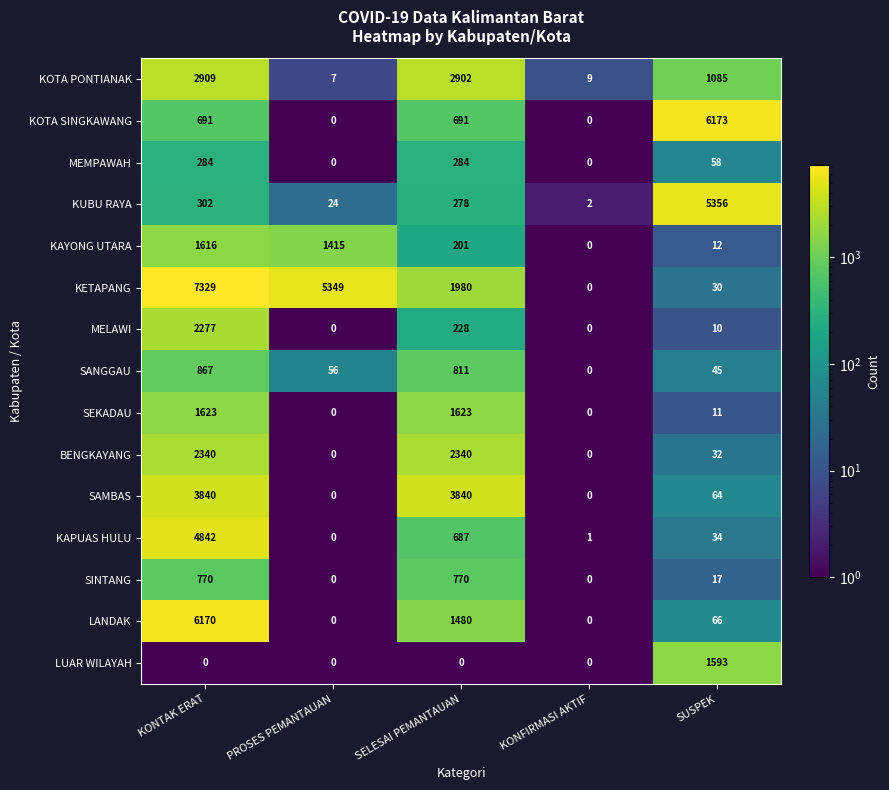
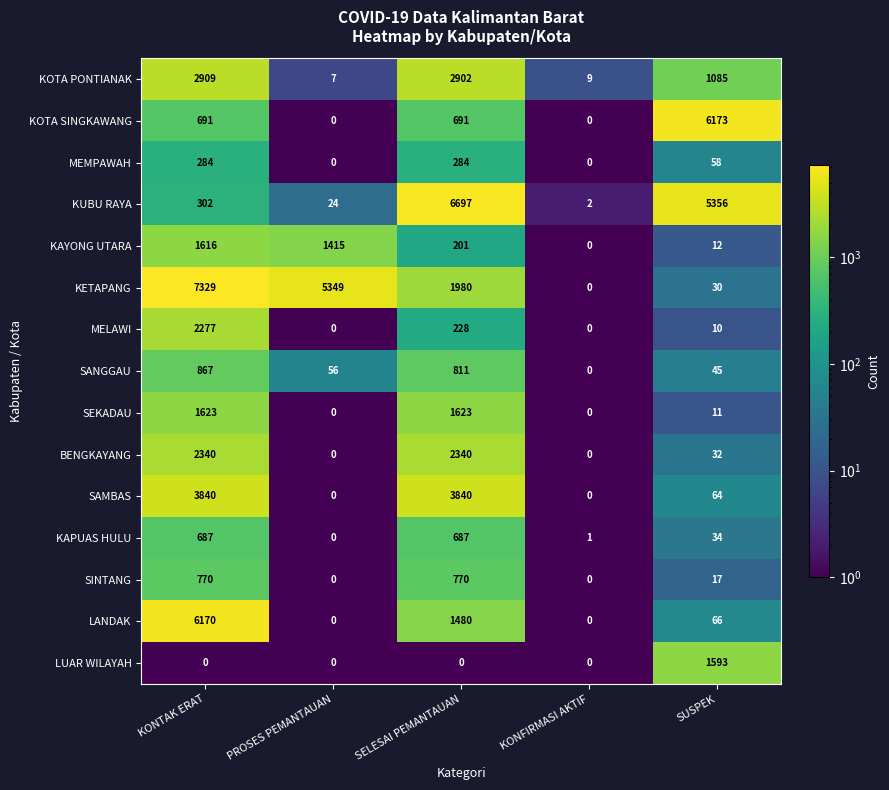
KUBU RAYA, SELESAI PEMANTAUAN: 278 -> 6697
KAPUAS HULU, KONTAK ERAT: 4842 -> 687
